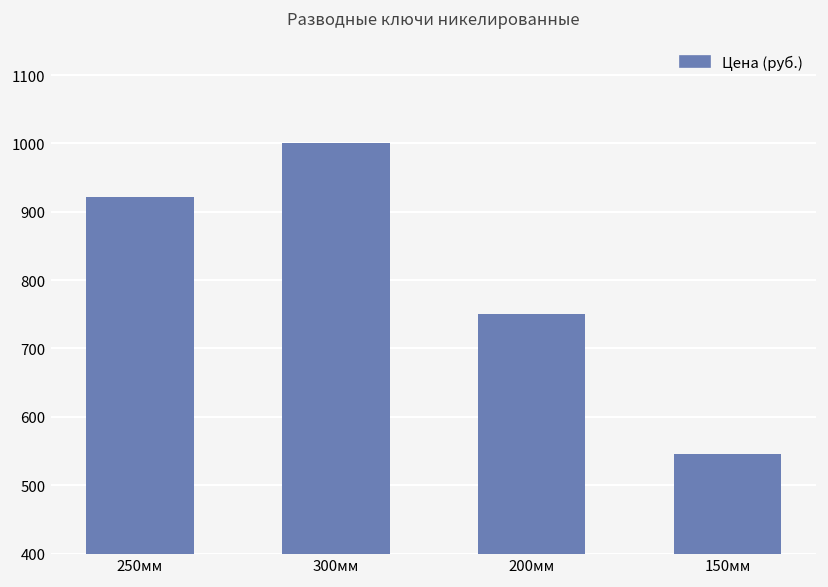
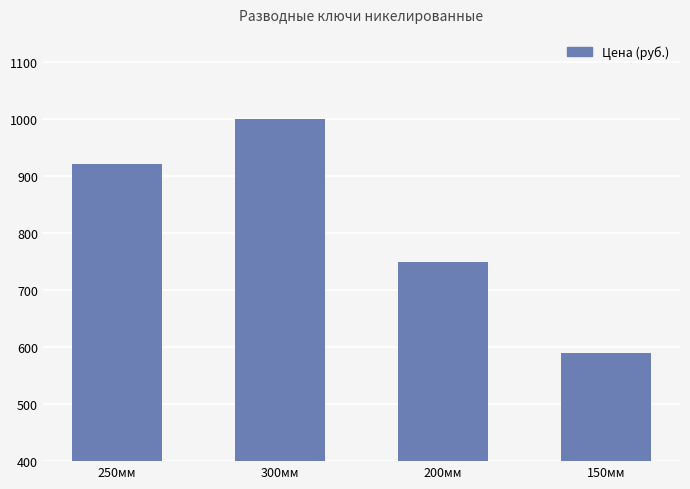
150мм: 550 -> 590
